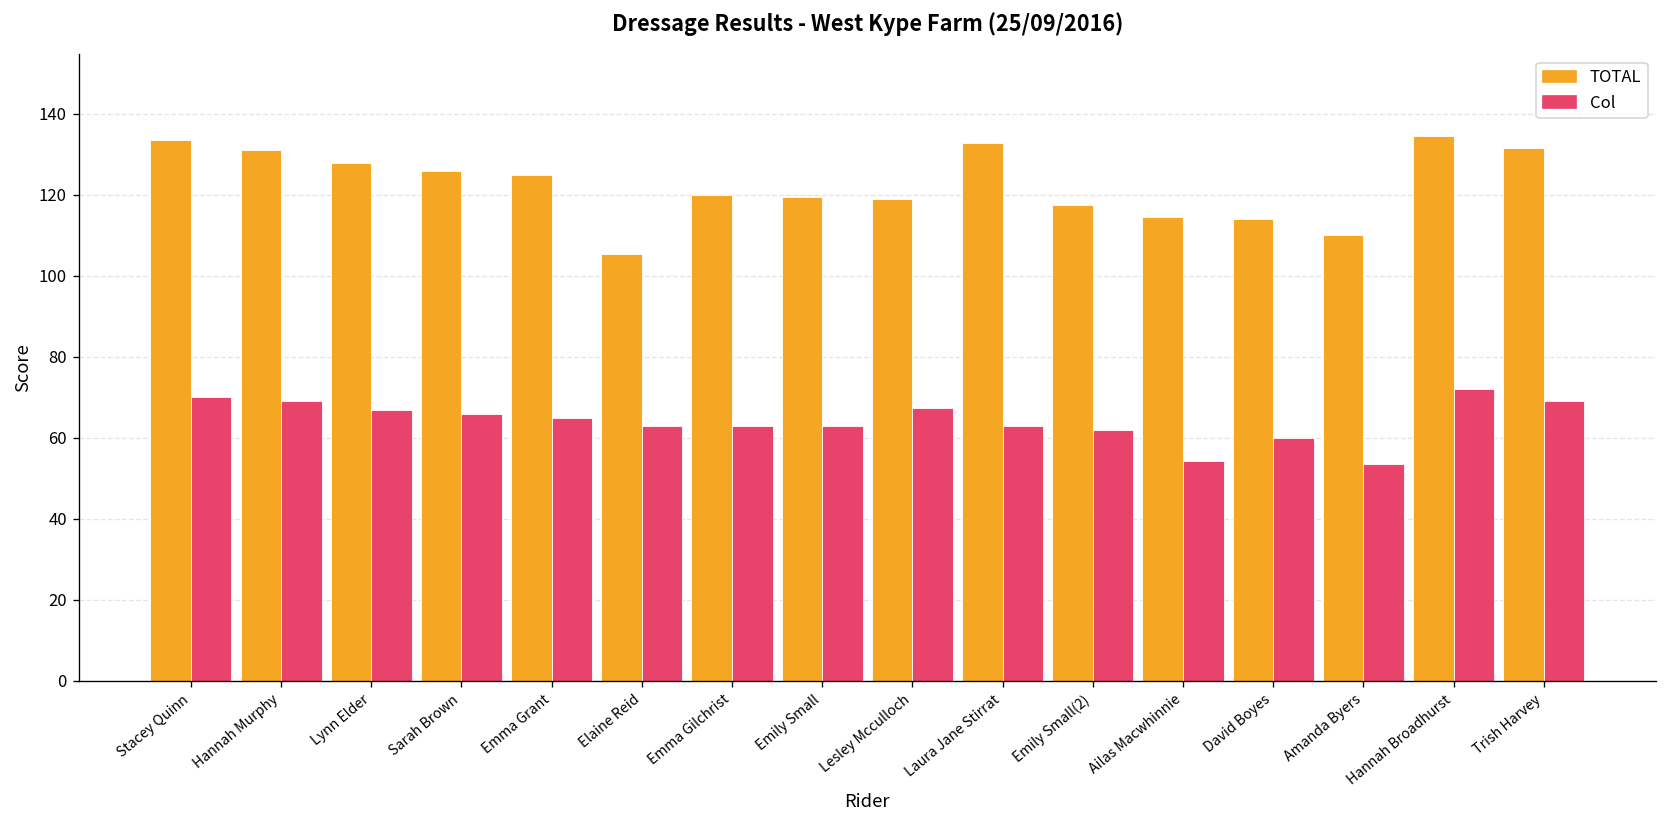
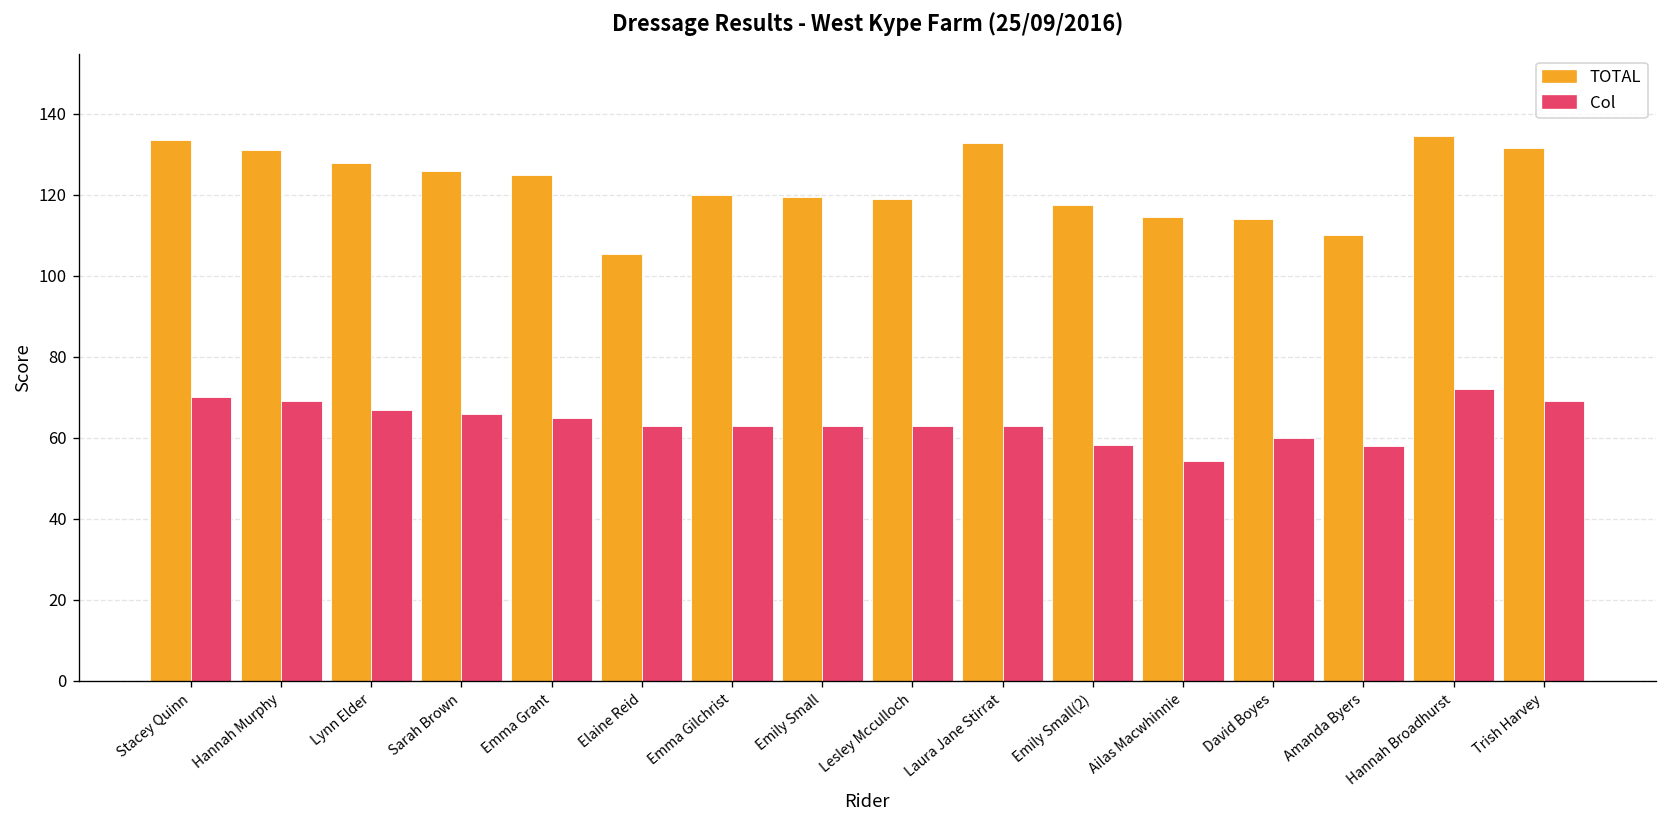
Col, Lesley Mcculloch: 67 -> 63
Col, Emily Small(2): 62 -> 58
Col, Amanda Byers: 54 -> 58
